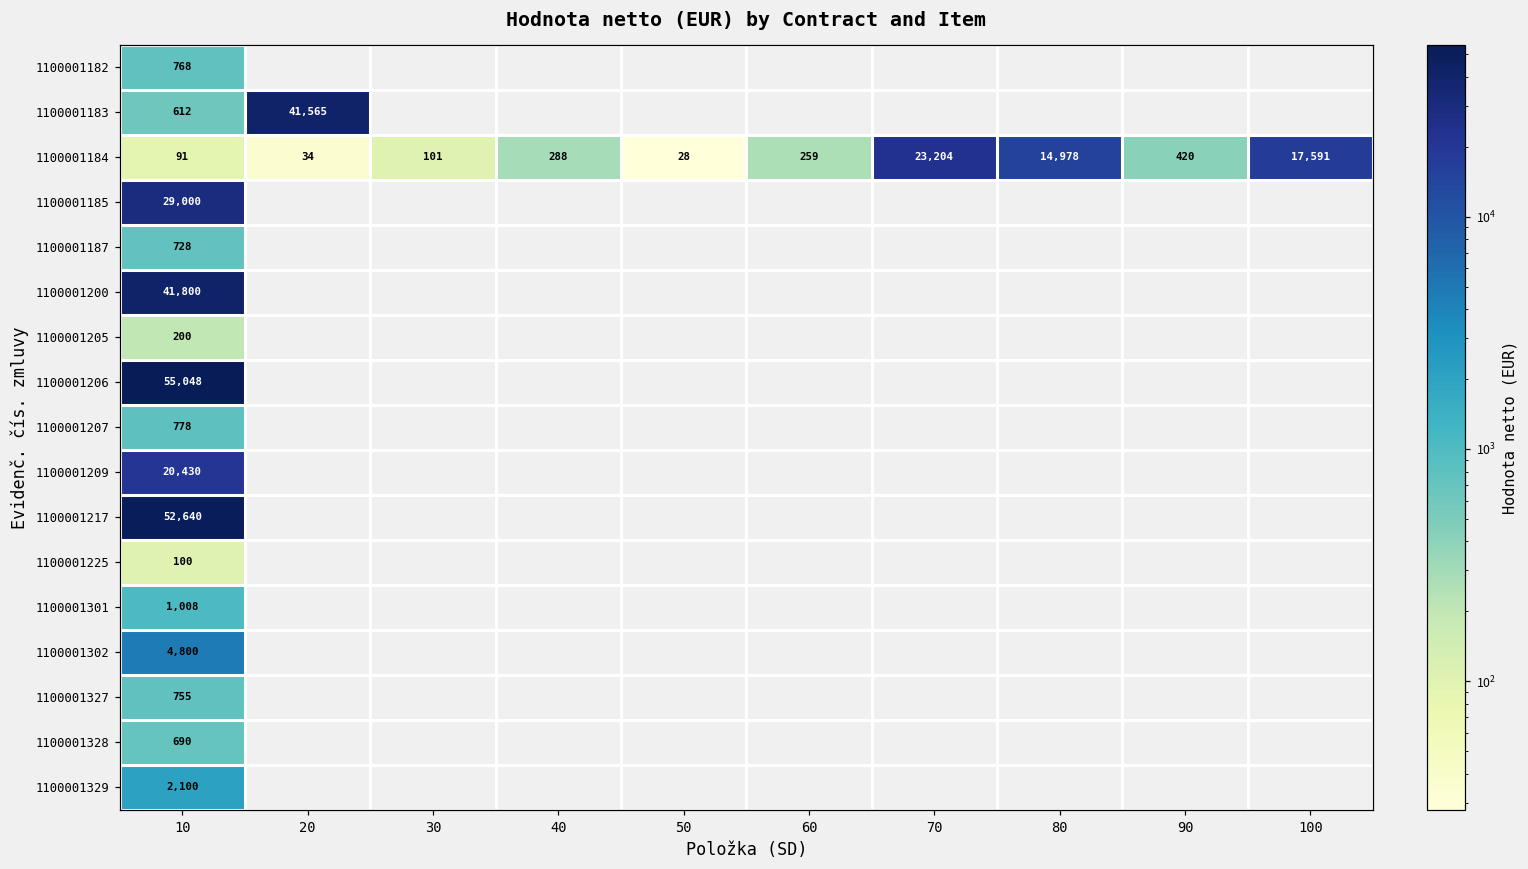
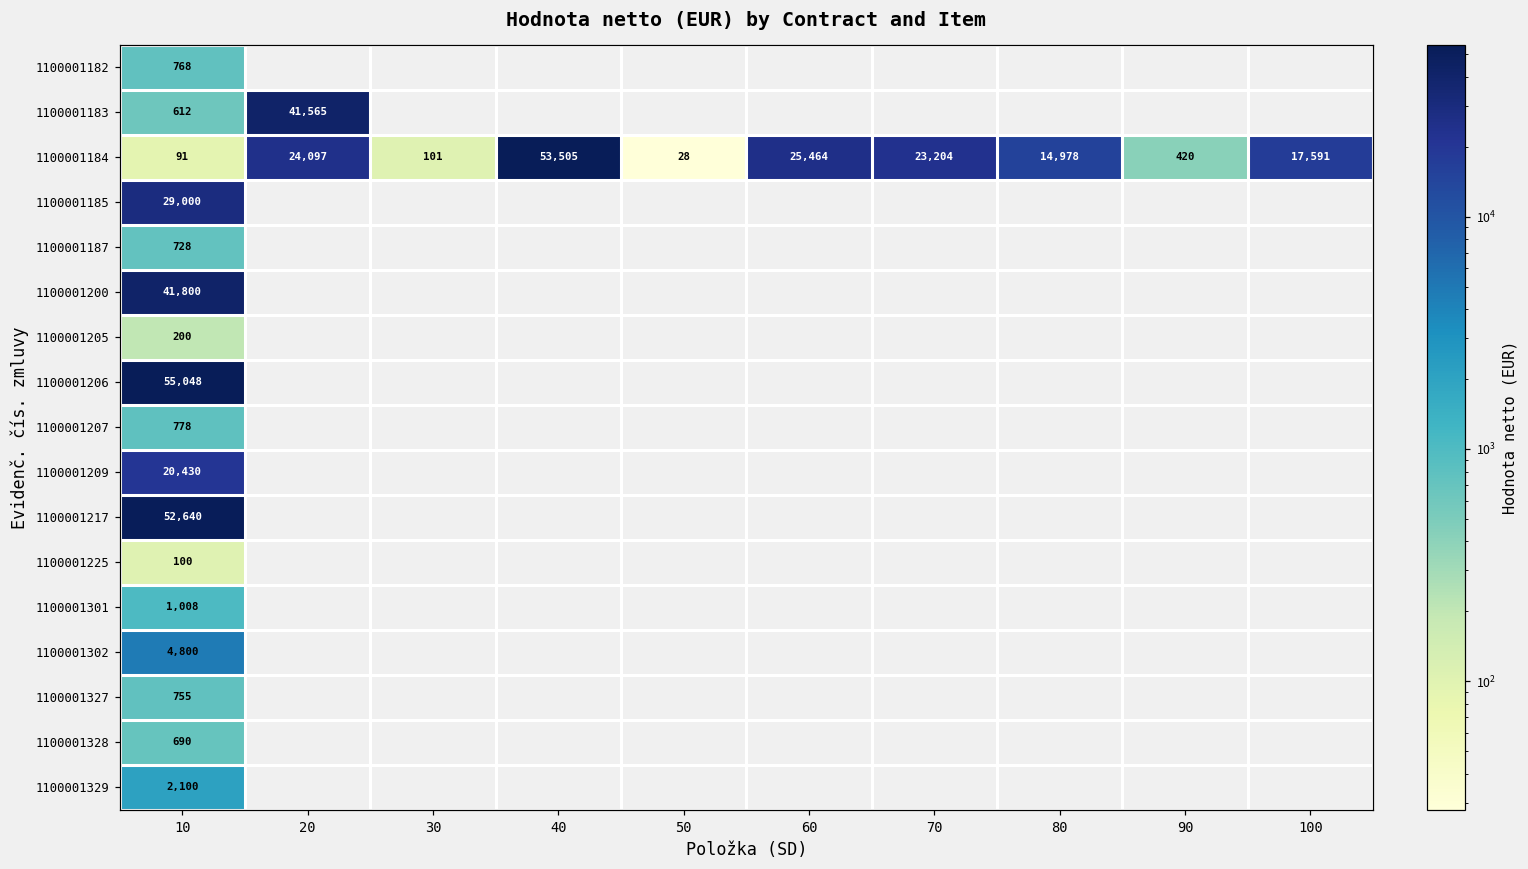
1100001184, 20: 34 -> 24,097
1100001184, 40: 288 -> 53,505
1100001184, 60: 259 -> 25,464
